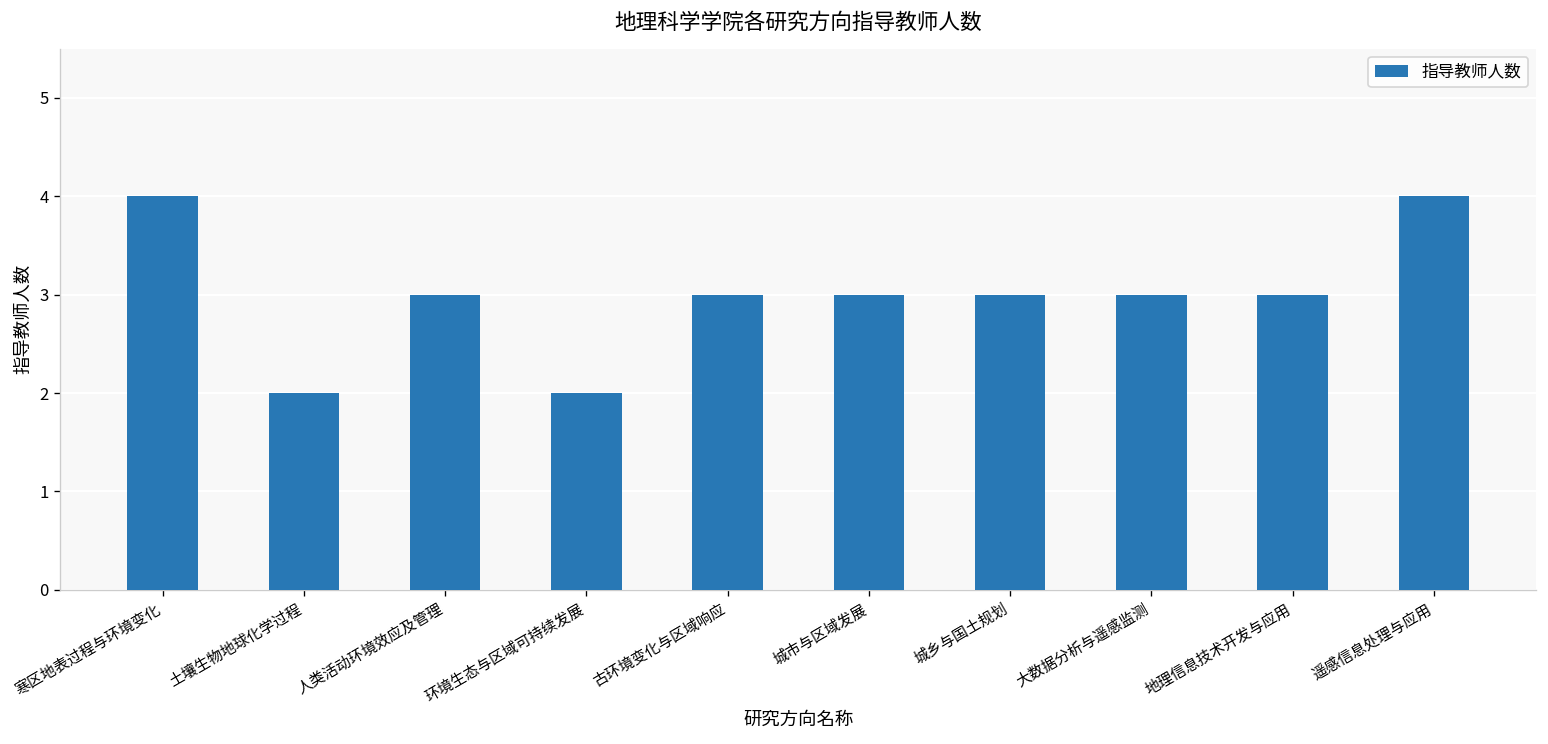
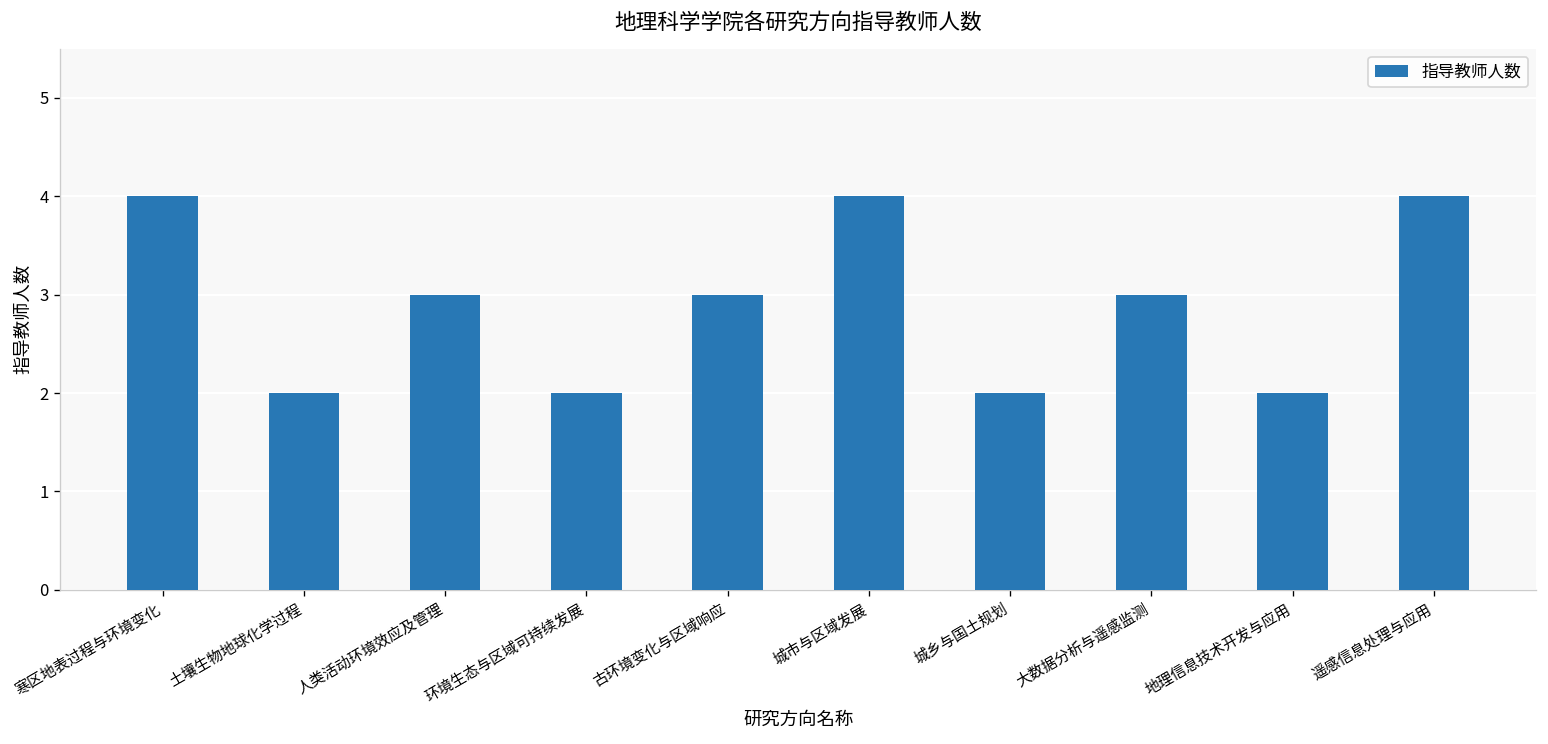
城市与区域发展: 3 -> 4
城乡与国土规划: 3 -> 2
地理信息技术开发与应用: 3 -> 2
